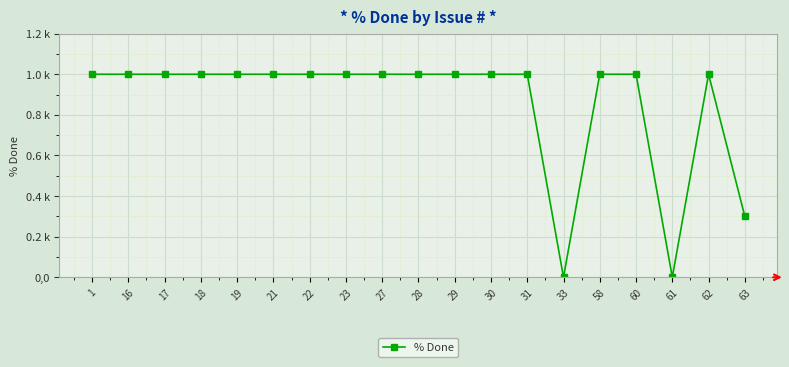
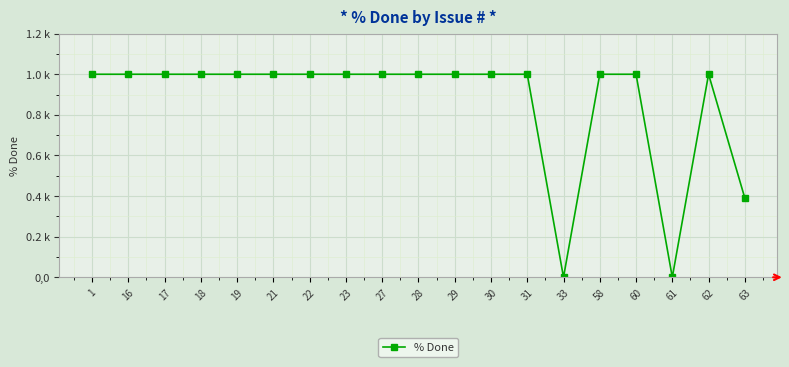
63: 300 -> 390
